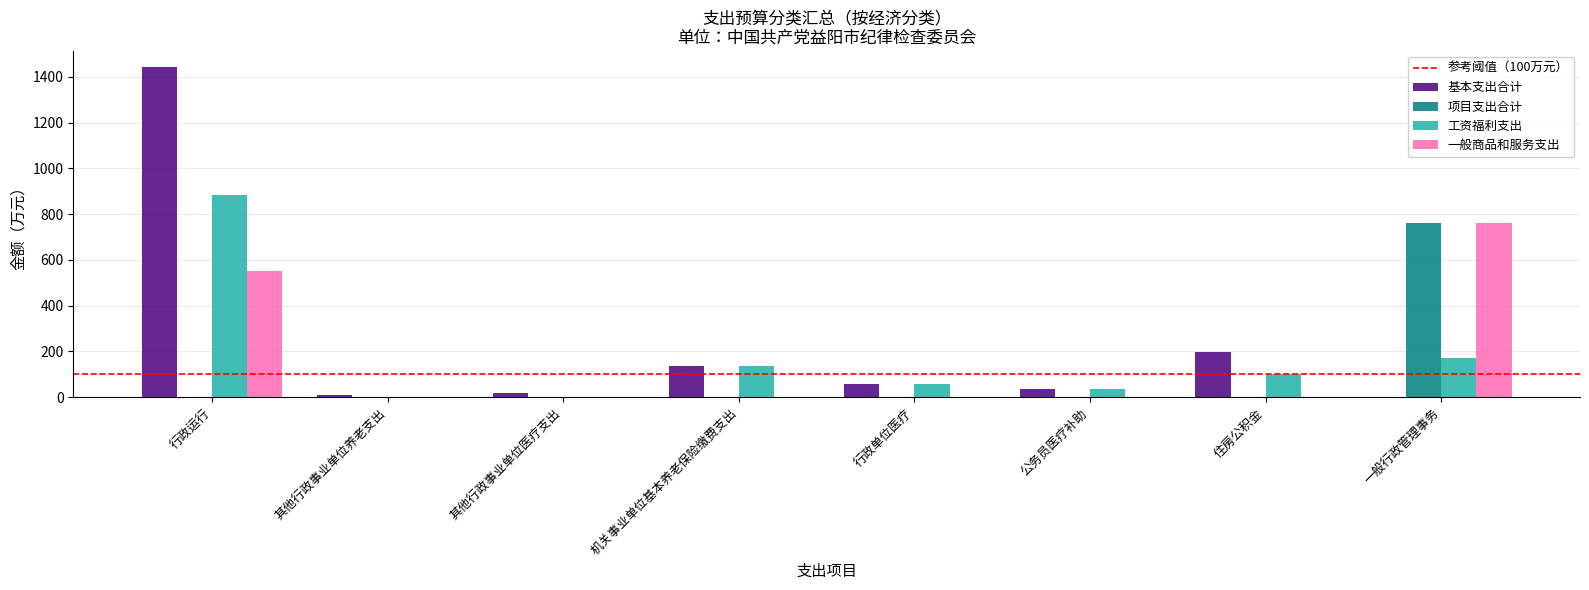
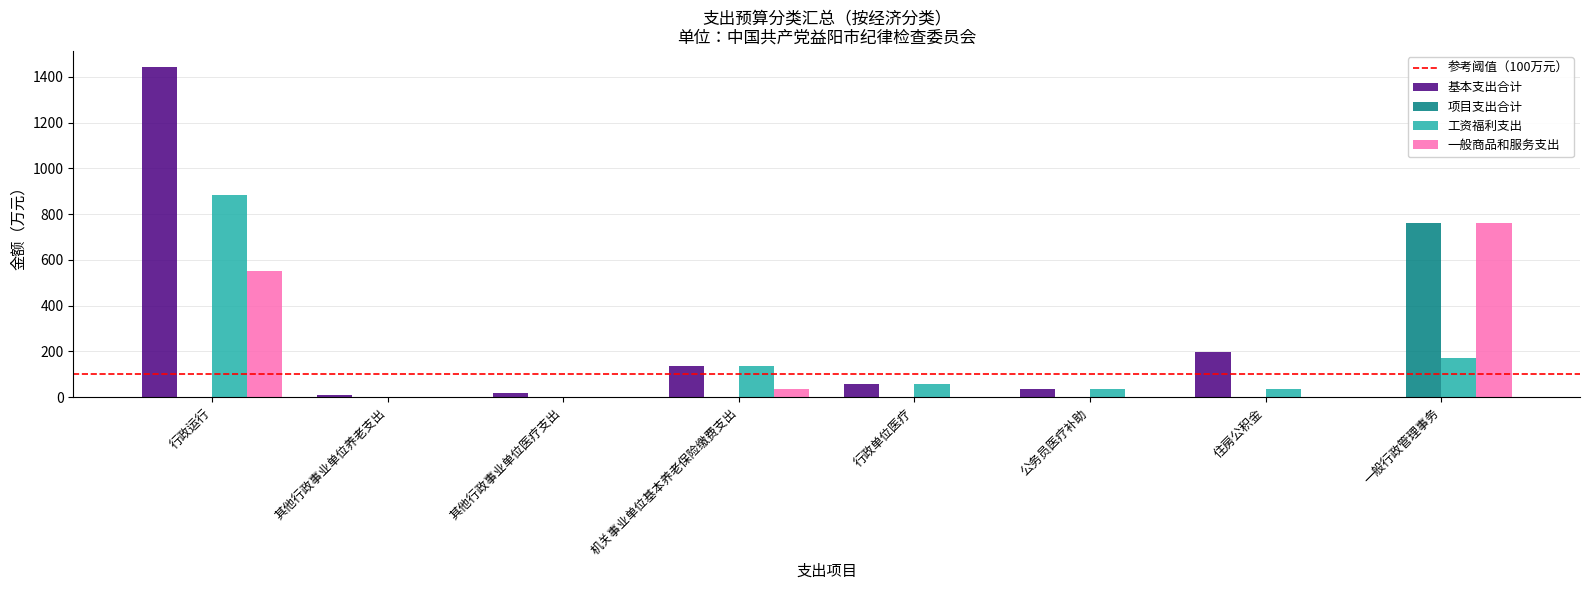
一般商品和服务支出, 机关事业单位基本养老保险缴费支出: 0 -> 40
工资福利支出, 住房公积金: 100 -> 30
